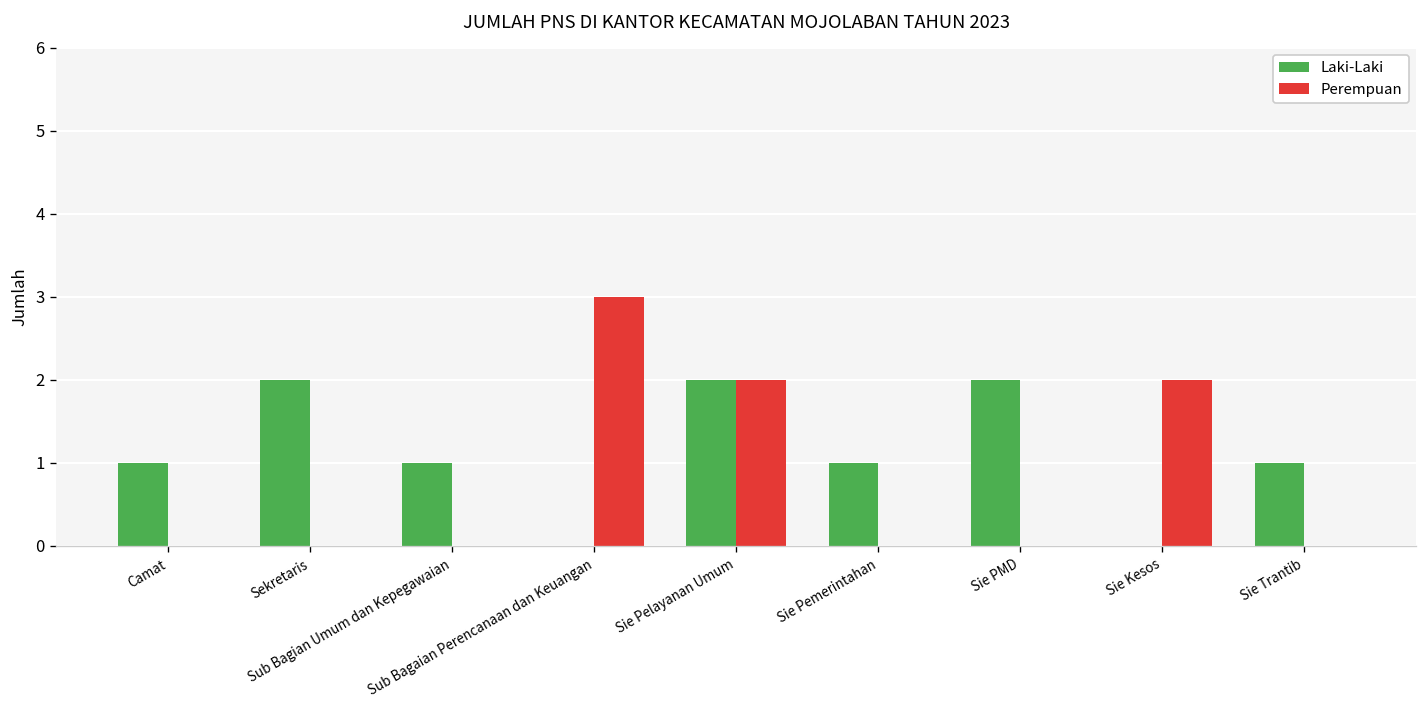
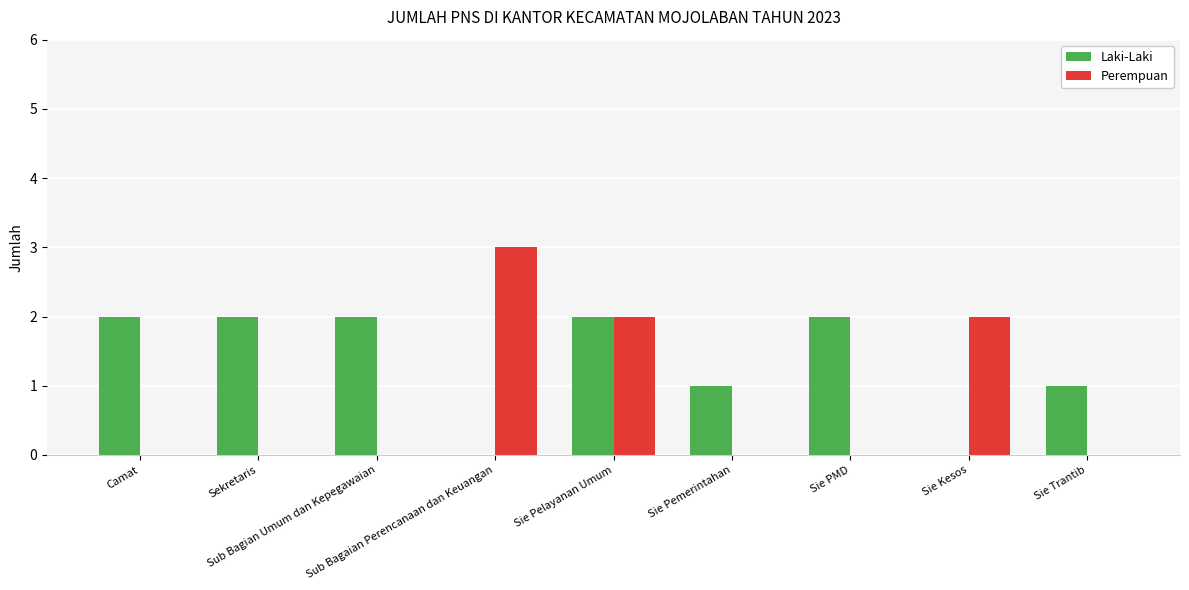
Laki-Laki, Camat: 1 -> 2
Laki-Laki, Sub Bagian Umum dan Kepegawaian: 1 -> 2
